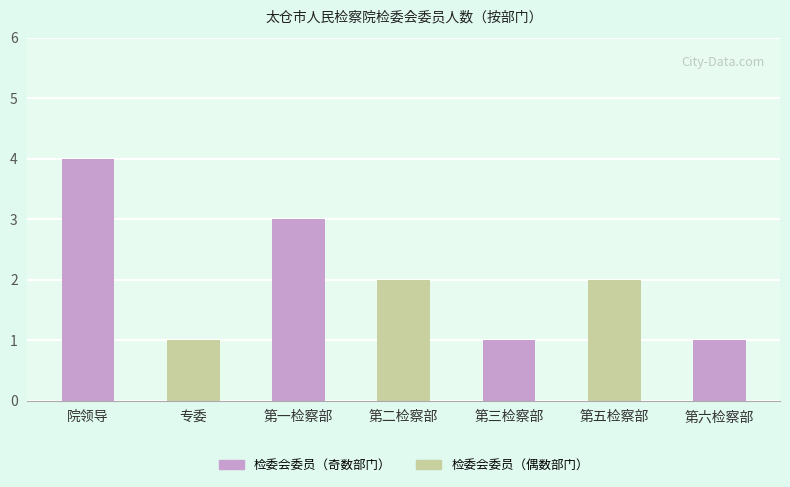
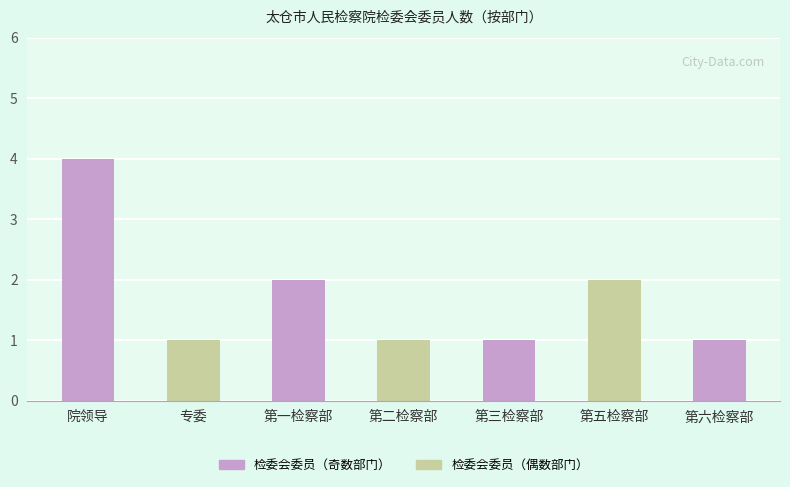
第一检察部: 3 -> 2
第二检察部: 2 -> 1
